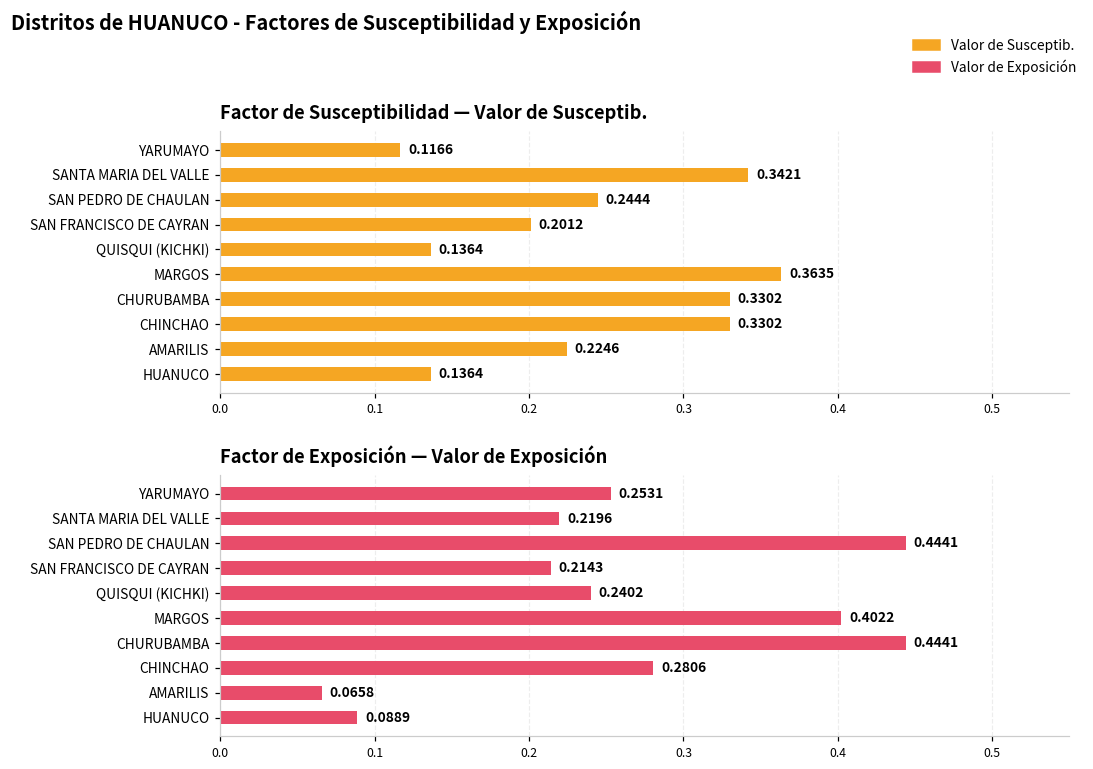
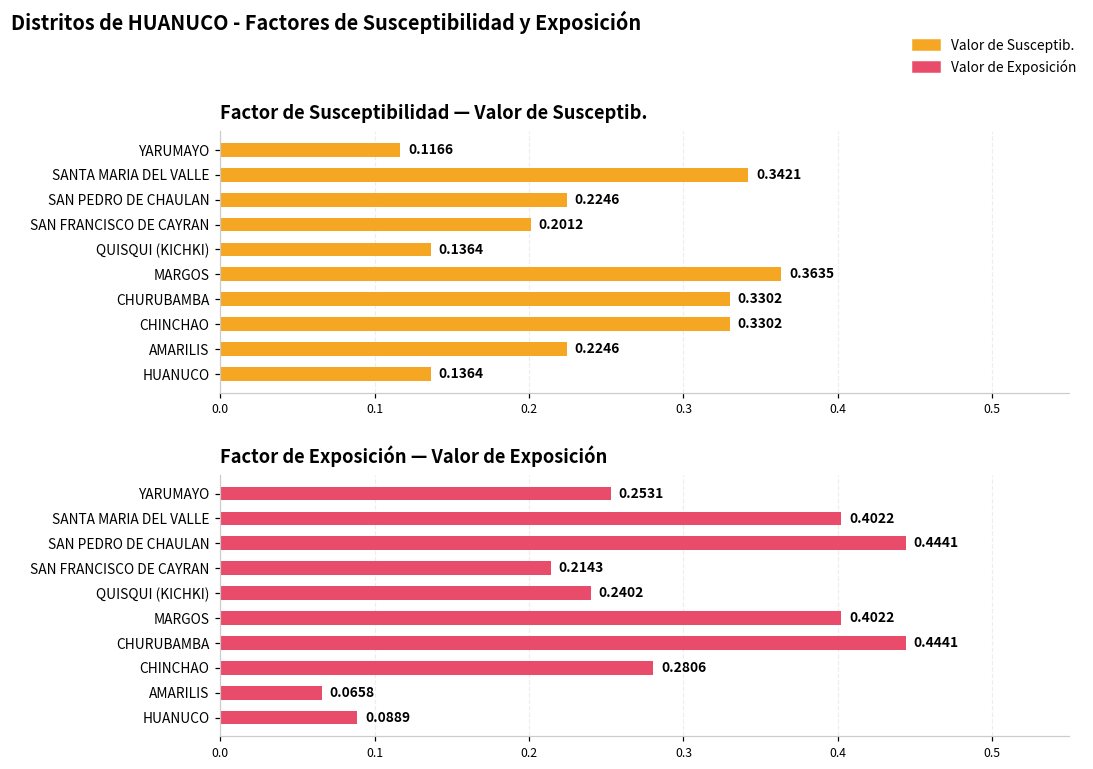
Factor de Susceptibilidad — Valor de Susceptib., SAN PEDRO DE CHAULAN: 0.2444 -> 0.2246
Factor de Exposición — Valor de Exposición, SANTA MARIA DEL VALLE: 0.2196 -> 0.4022
